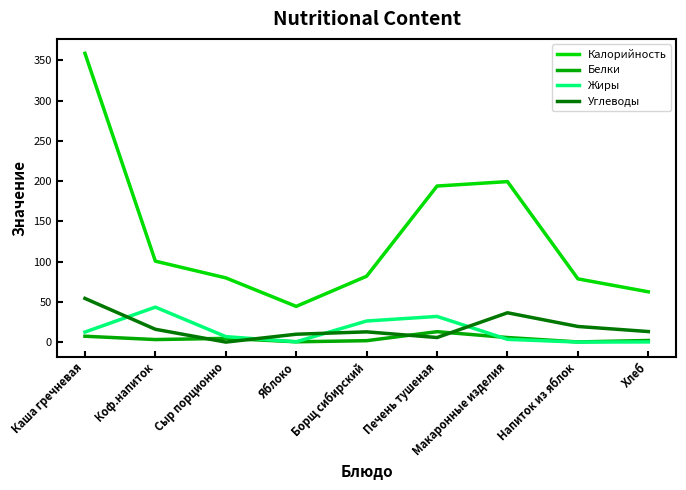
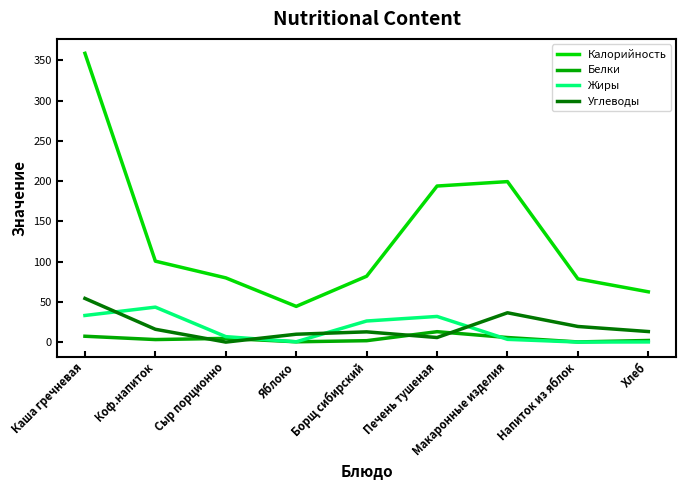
Жиры, Каша гречневая: 10 -> 30
